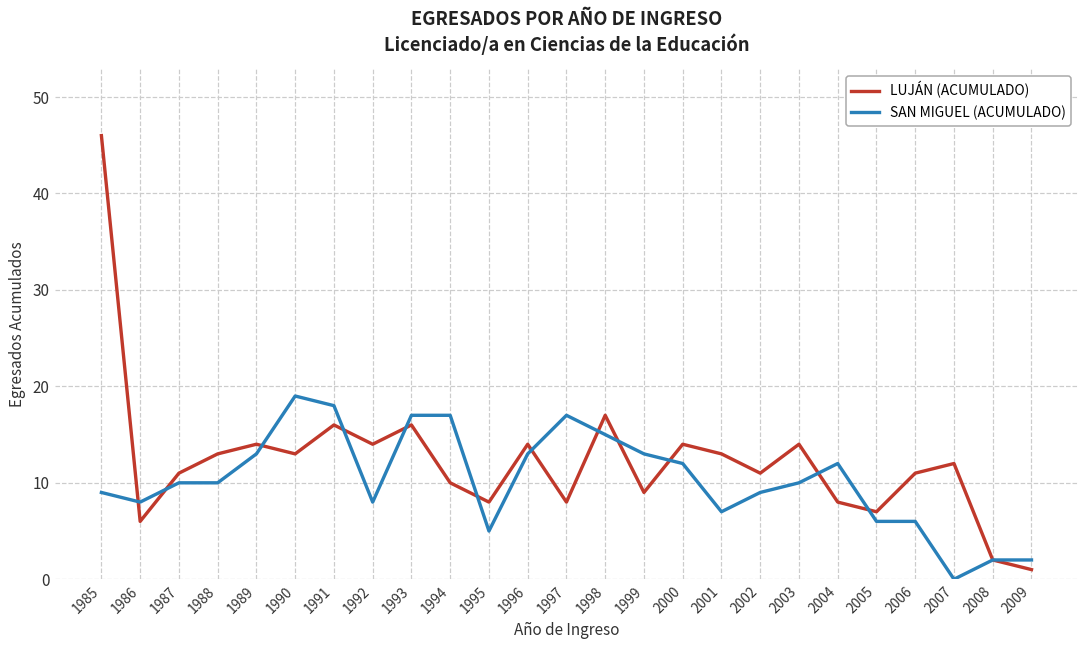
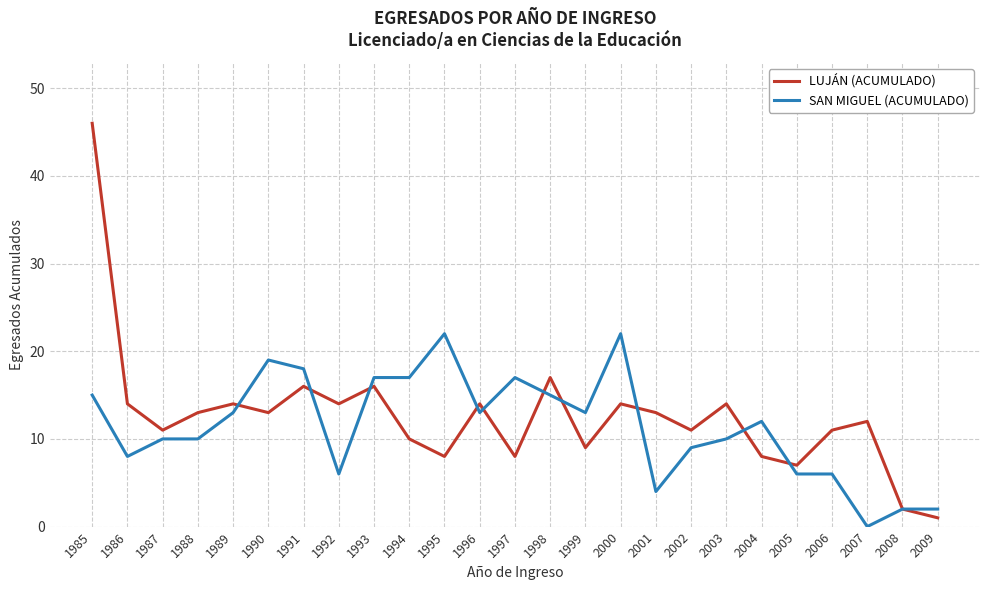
SAN MIGUEL (ACUMULADO), 1985: 9 -> 15
LUJÁN (ACUMULADO), 1986: 6 -> 14
SAN MIGUEL (ACUMULADO), 1992: 8 -> 6
SAN MIGUEL (ACUMULADO), 1995: 5 -> 22
SAN MIGUEL (ACUMULADO), 2000: 12 -> 22
SAN MIGUEL (ACUMULADO), 2001: 7 -> 4
